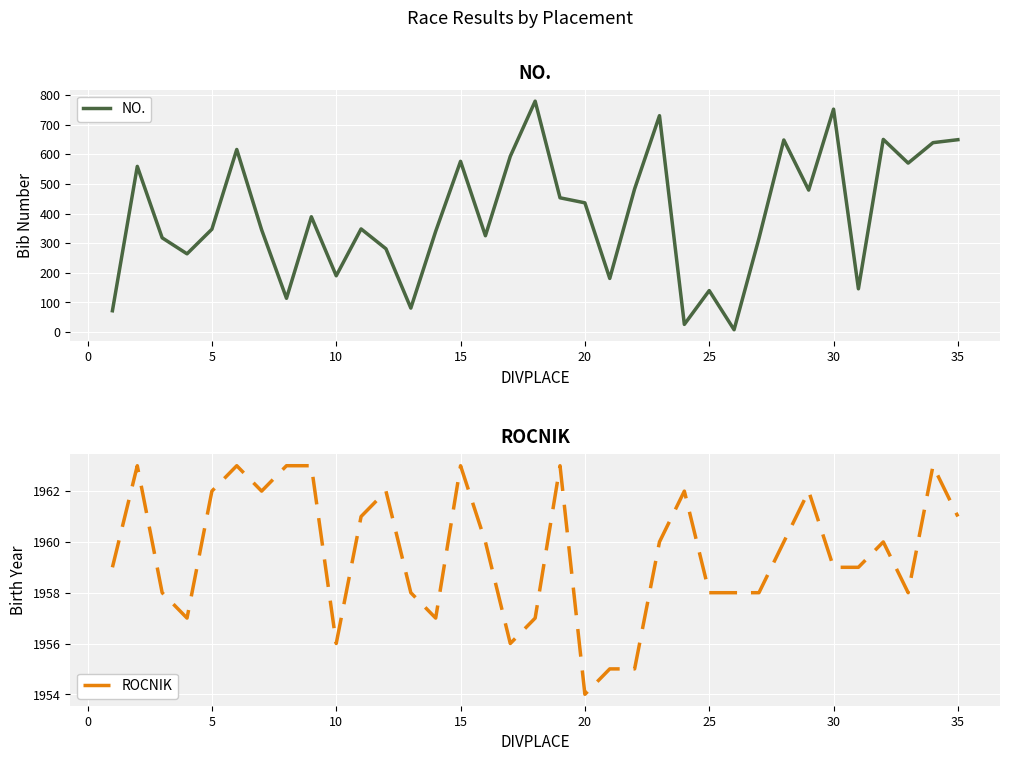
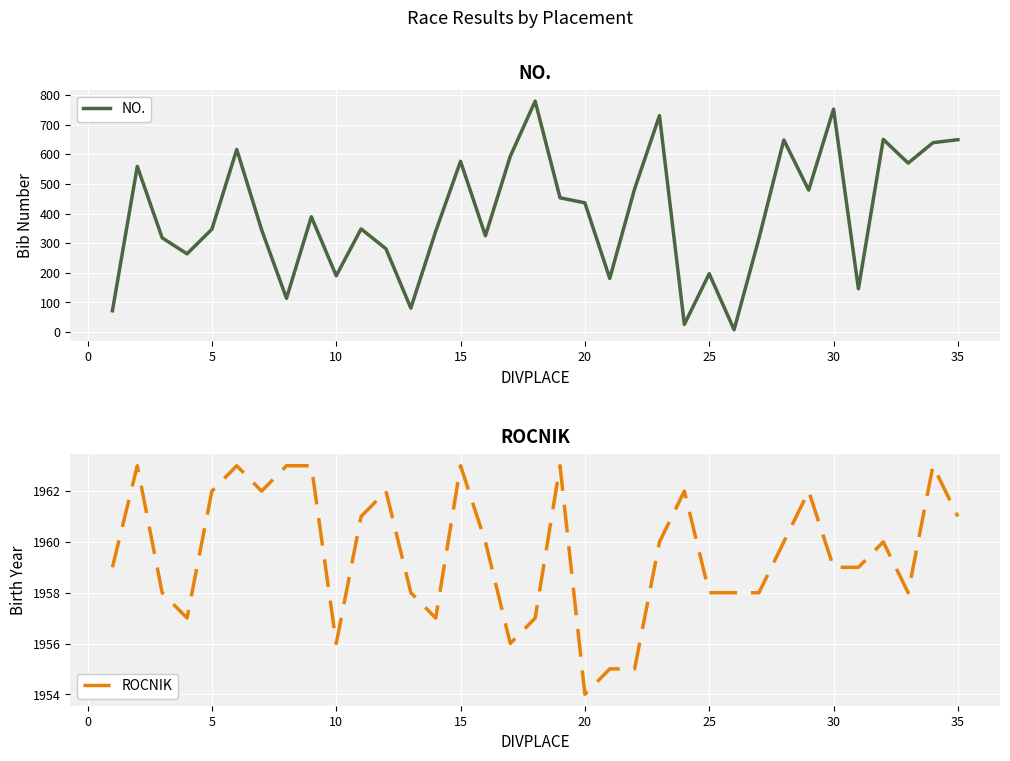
NO., 25: 140 -> 200
